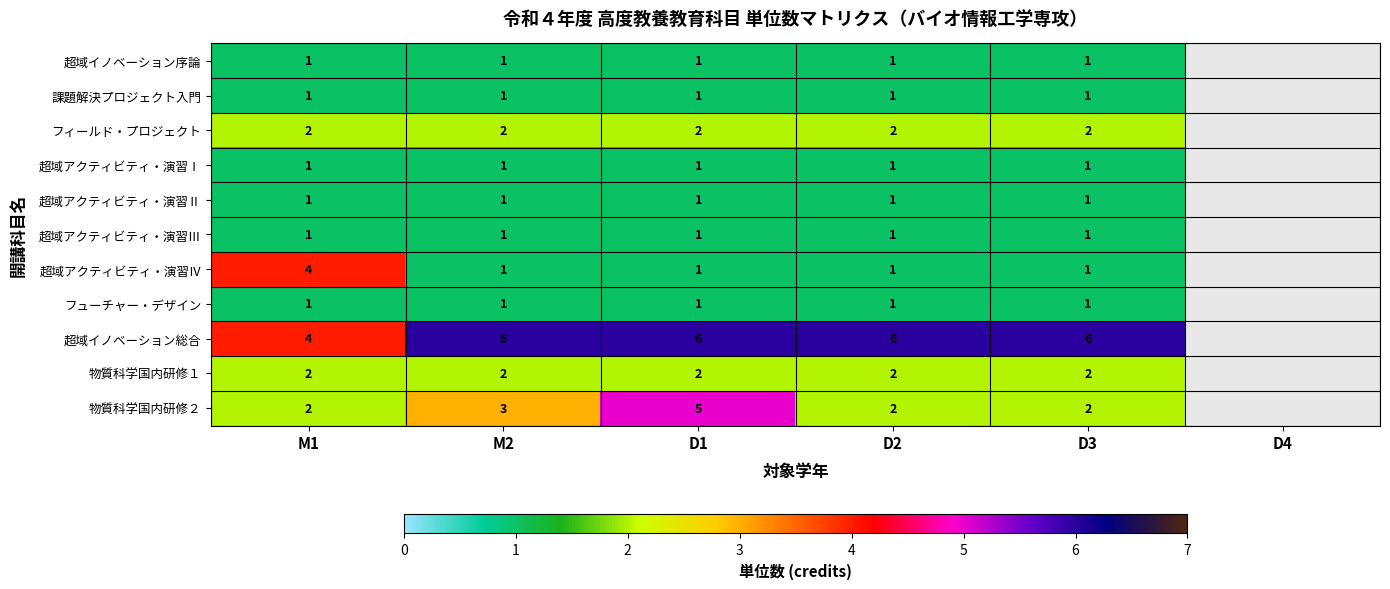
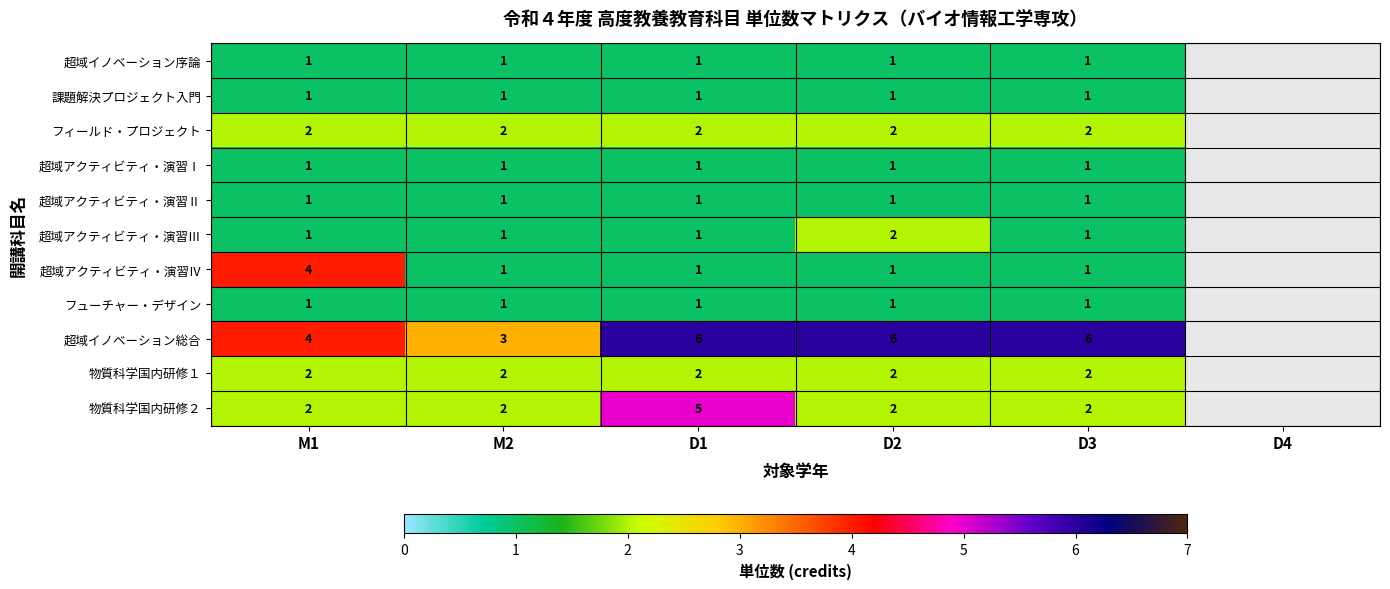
超域アクティビティ・演習Ⅲ, D2: 1 -> 2
超域イノベーション総合, M2: 6 -> 3
物質科学国内研修２, M2: 3 -> 2
